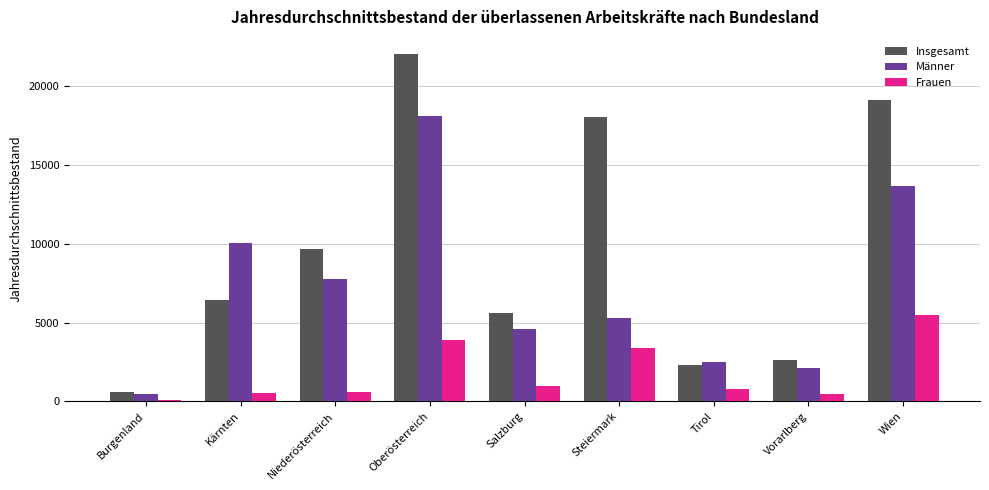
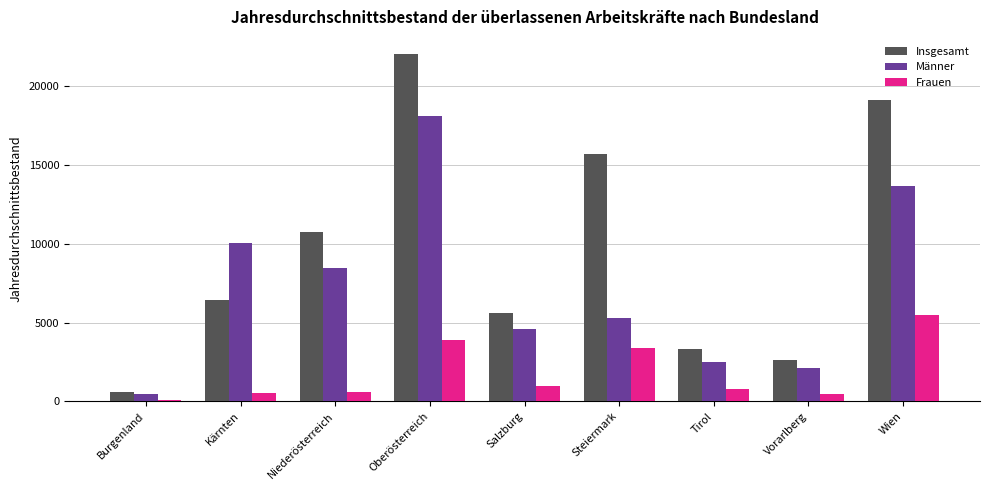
Insgesamt, Niederösterreich: 9700 -> 10800
Männer, Niederösterreich: 7800 -> 8500
Insgesamt, Steiermark: 18000 -> 15700
Insgesamt, Tirol: 2300 -> 3300
